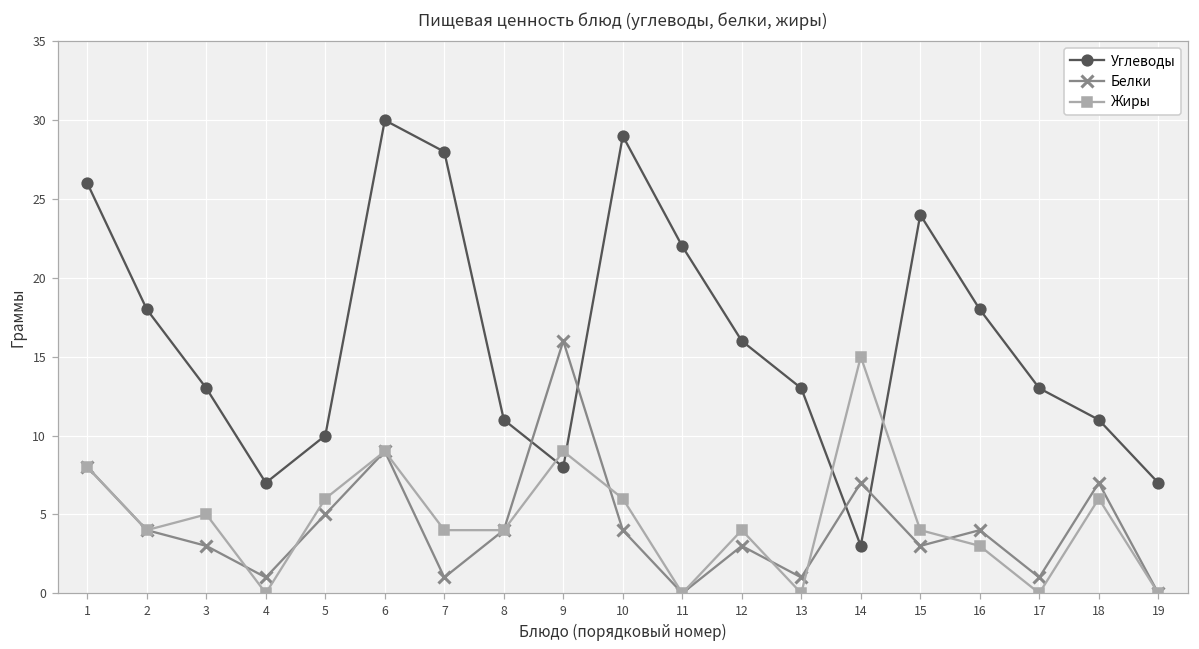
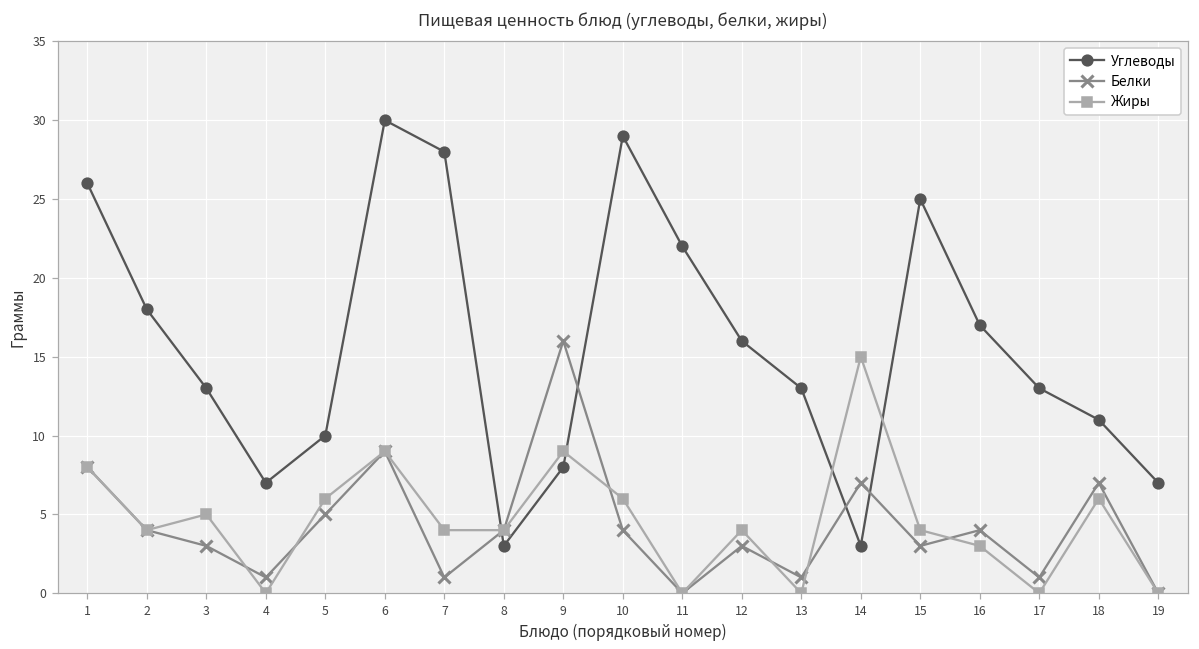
Углеводы, 8: 11 -> 3
Углеводы, 15: 24 -> 25
Углеводы, 16: 18 -> 17
